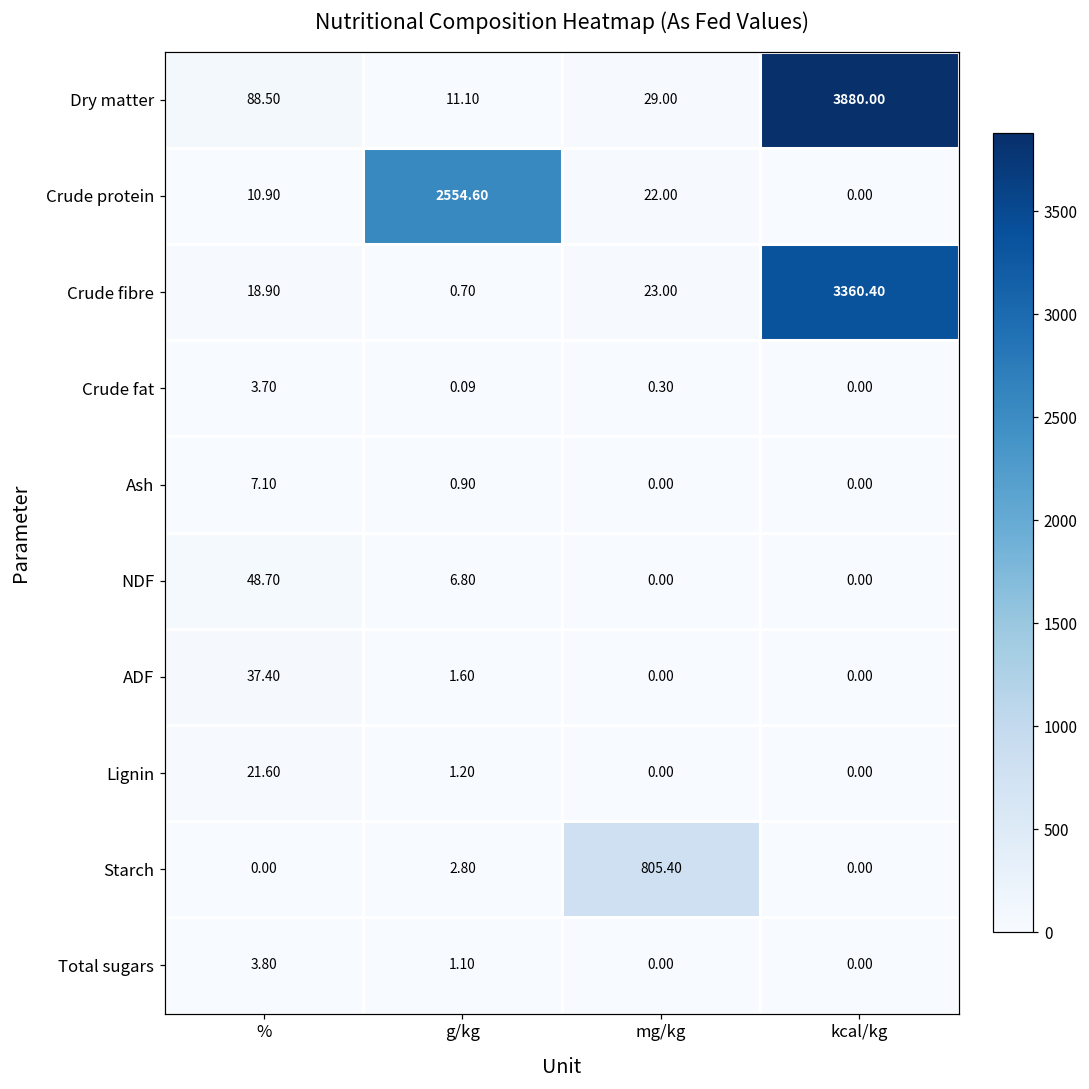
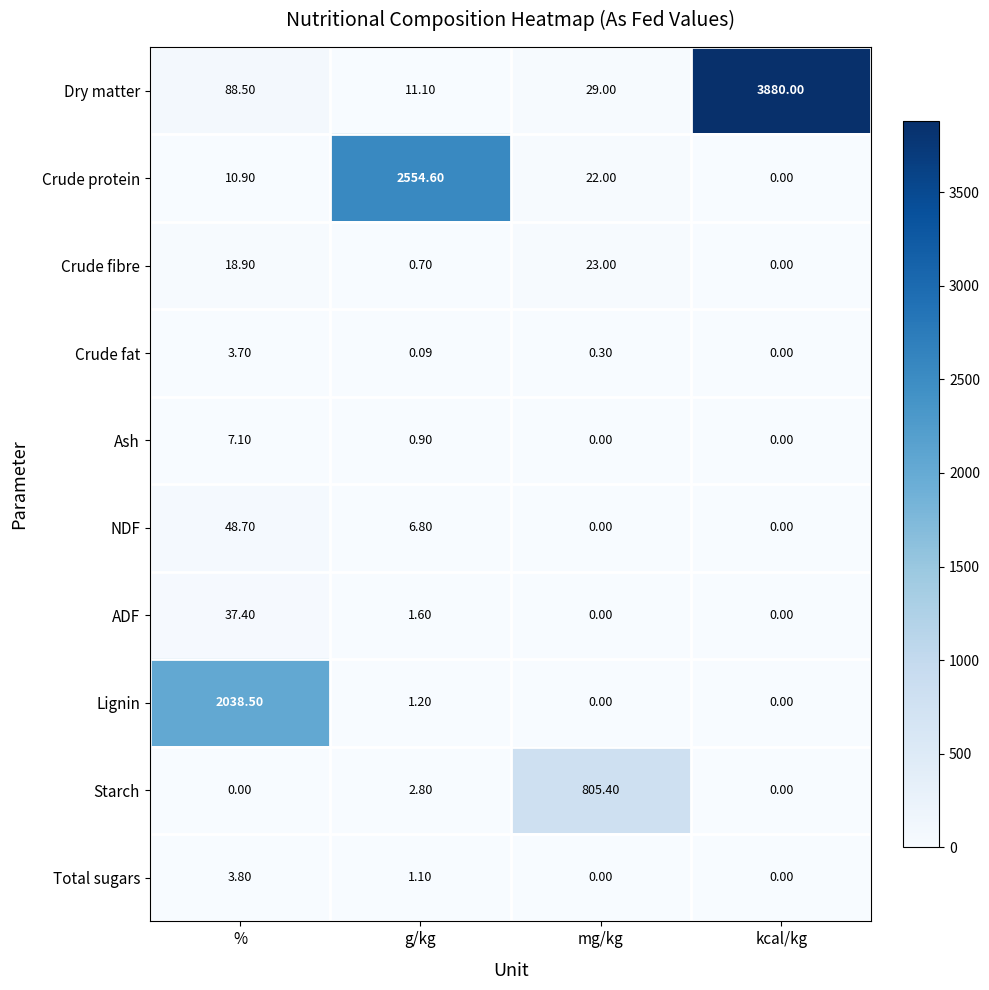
Crude fibre, kcal/kg: 3360.40 -> 0.00
Lignin, %: 21.60 -> 2038.50
